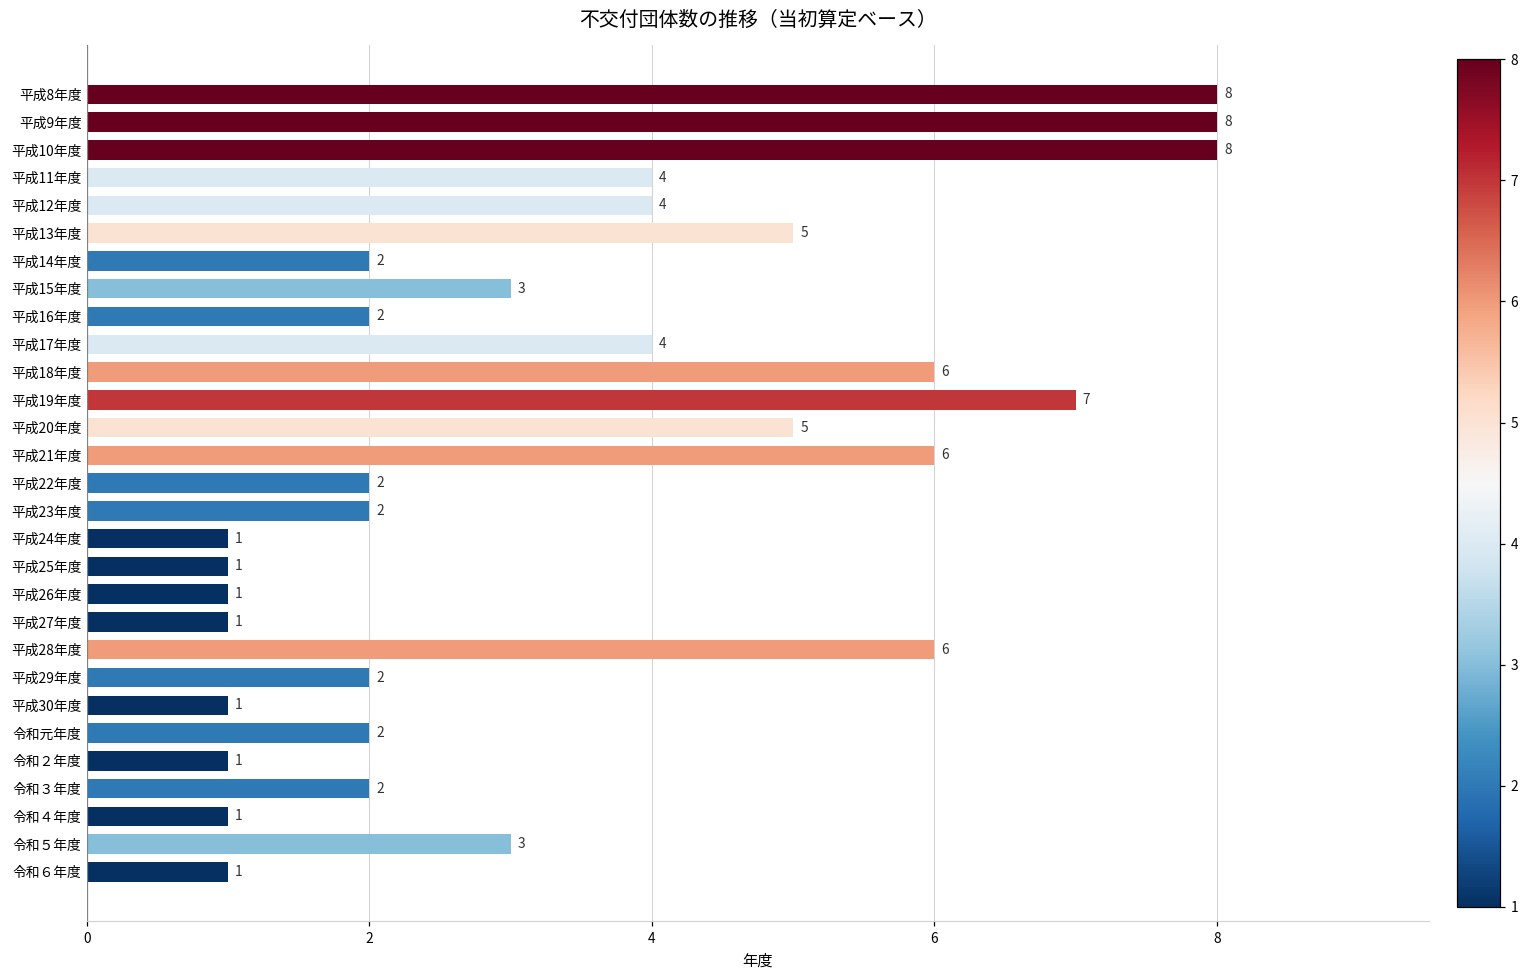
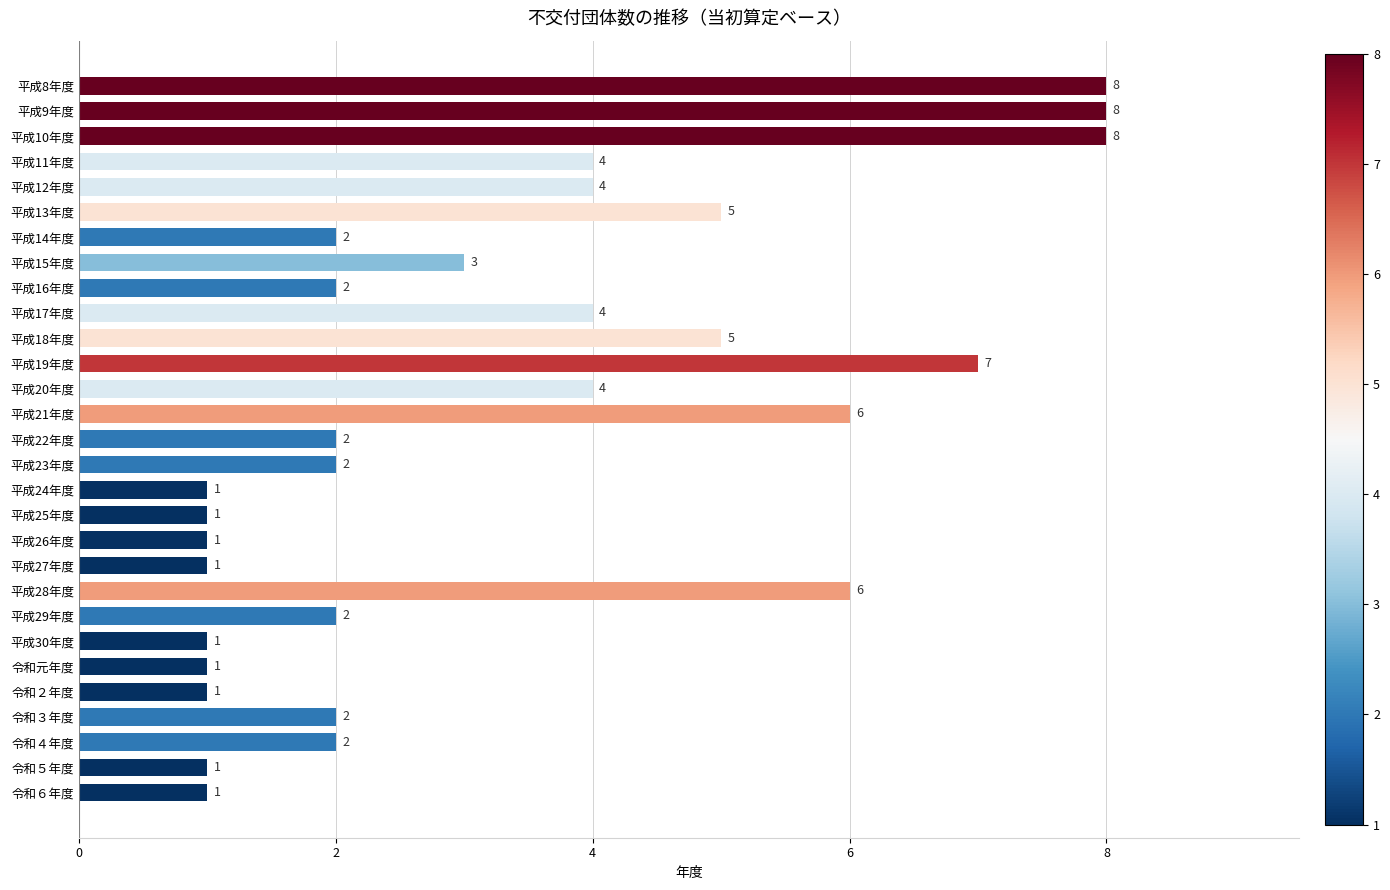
平成18年度: 6 -> 5
平成20年度: 5 -> 4
令和元年度: 2 -> 1
令和４年度: 1 -> 2
令和５年度: 3 -> 1
